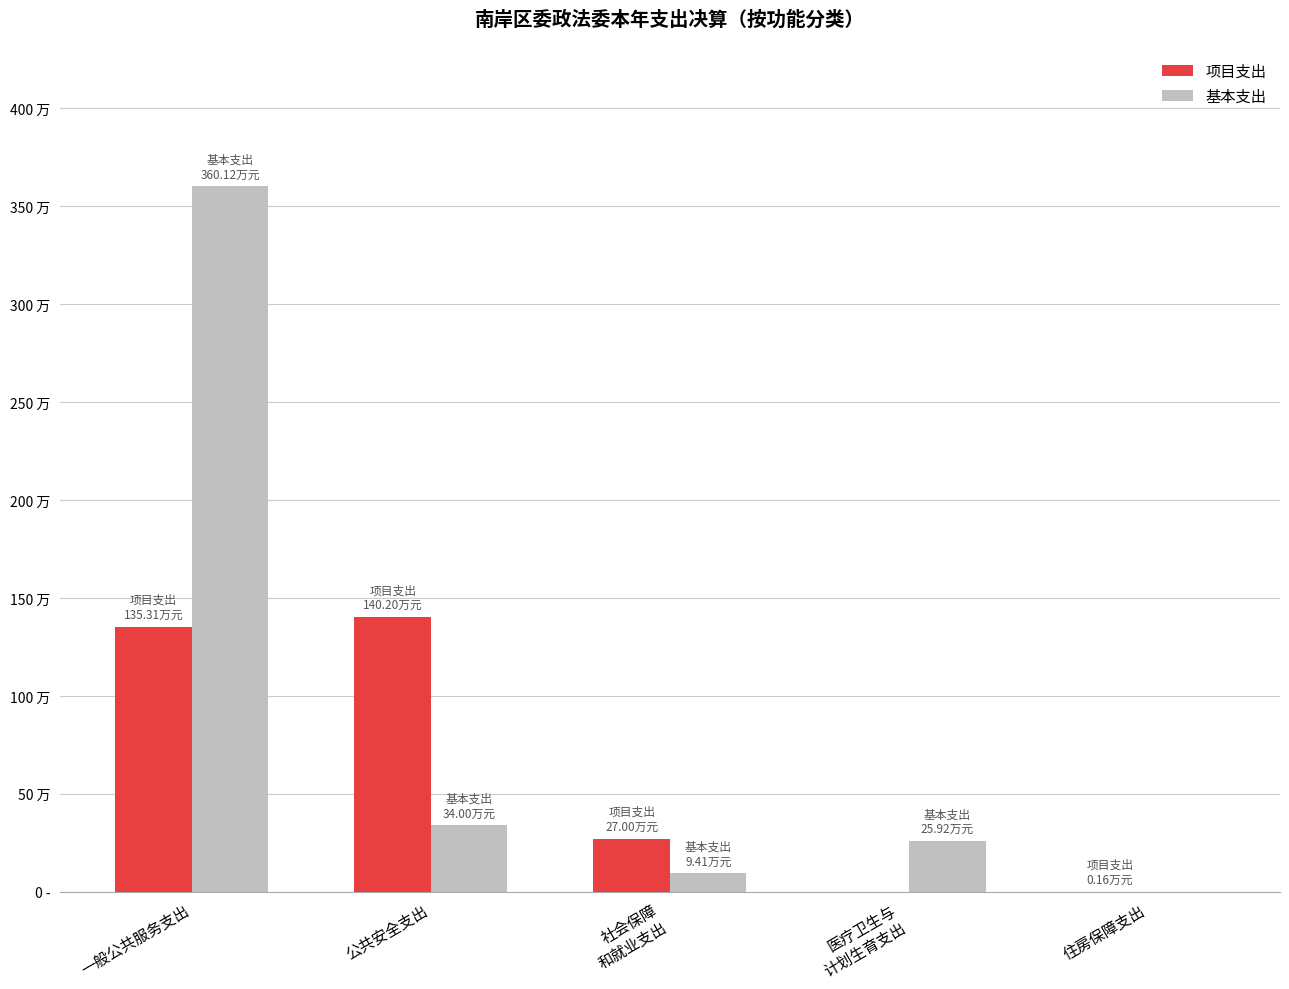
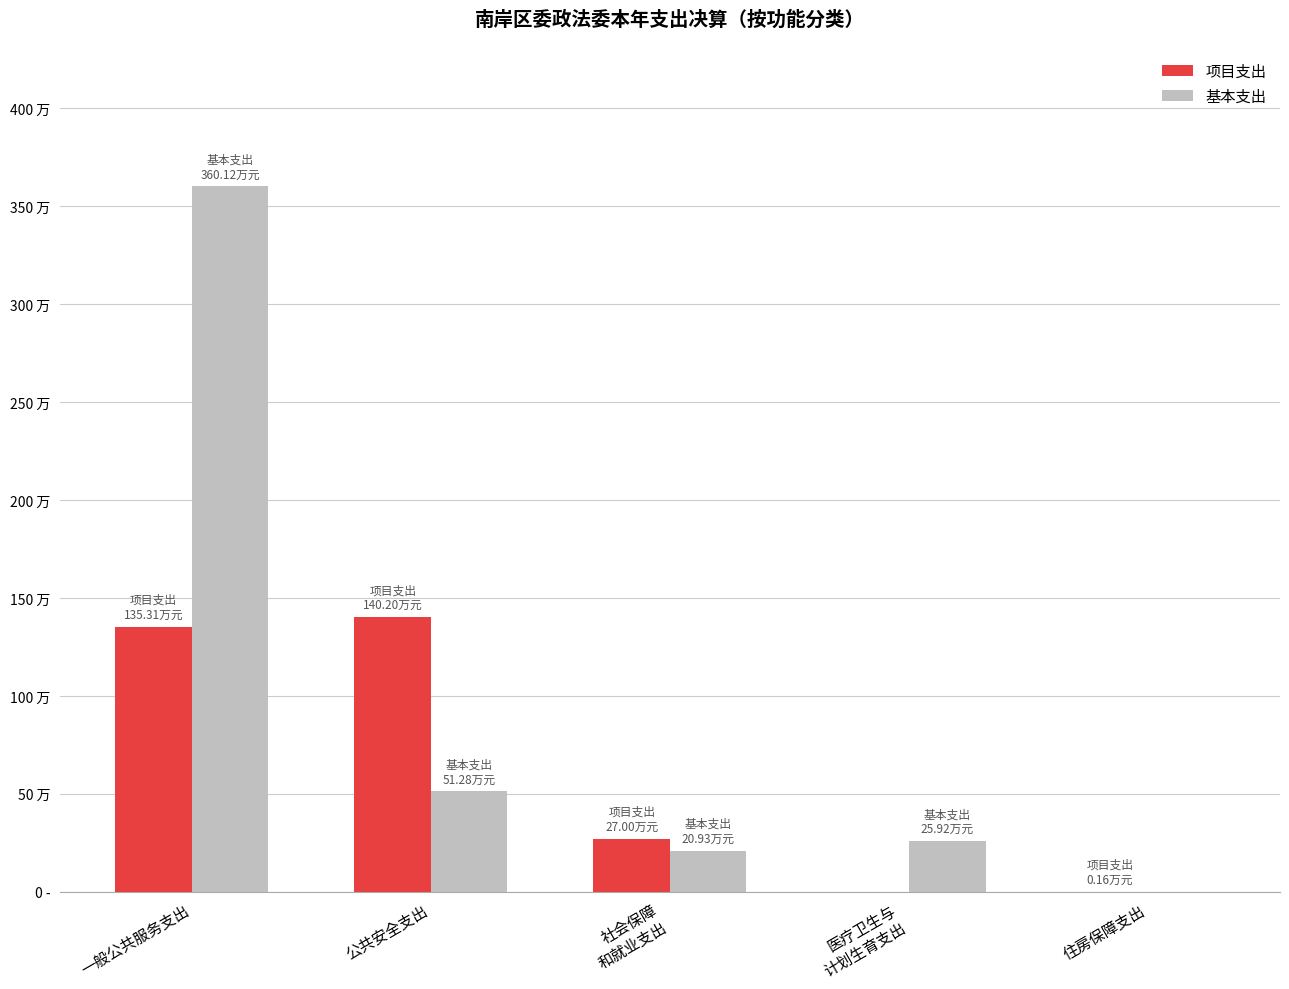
基本支出, 公共安全支出: 34.00 -> 51.28
基本支出, 社会保障 和就业支出: 9.41 -> 20.93
